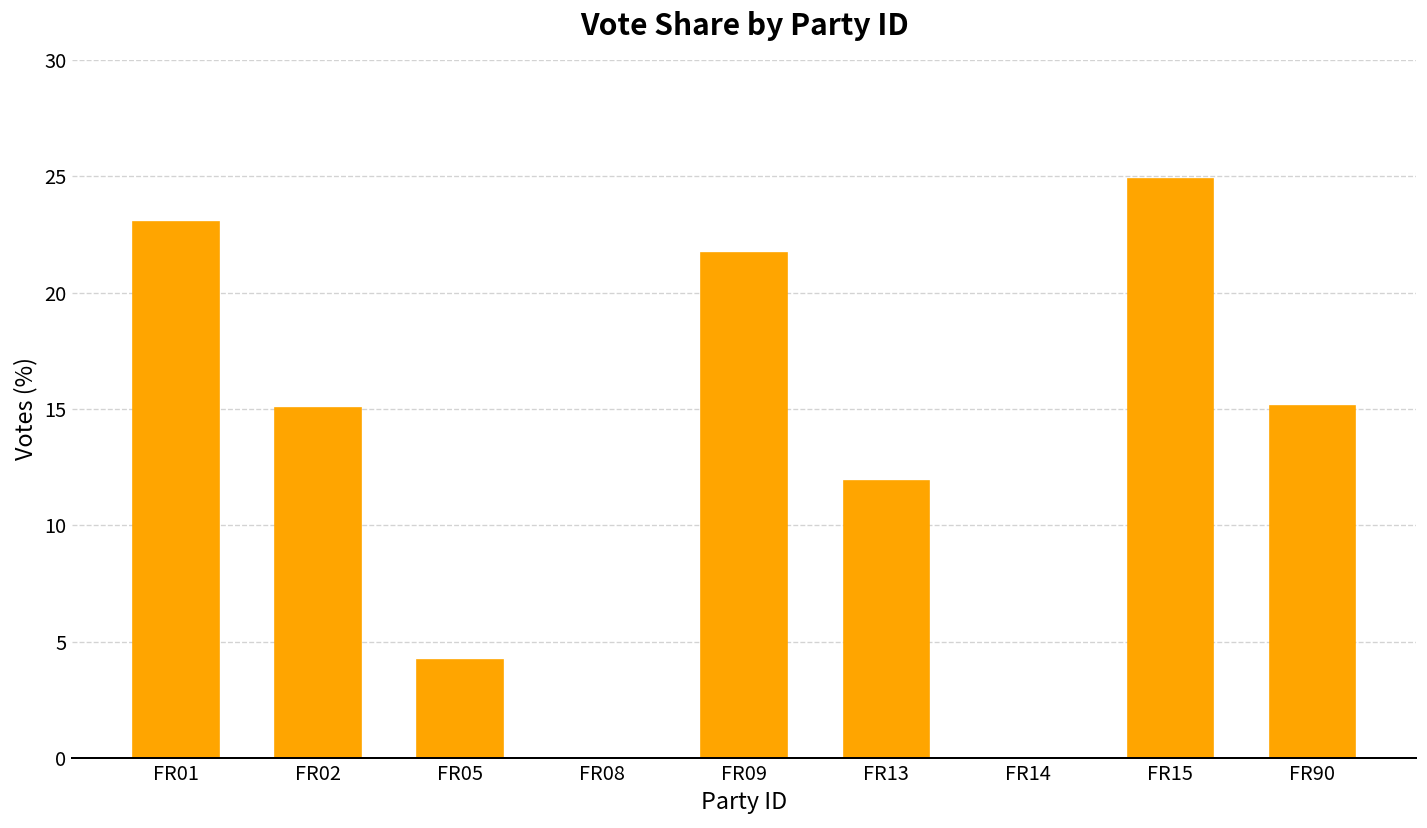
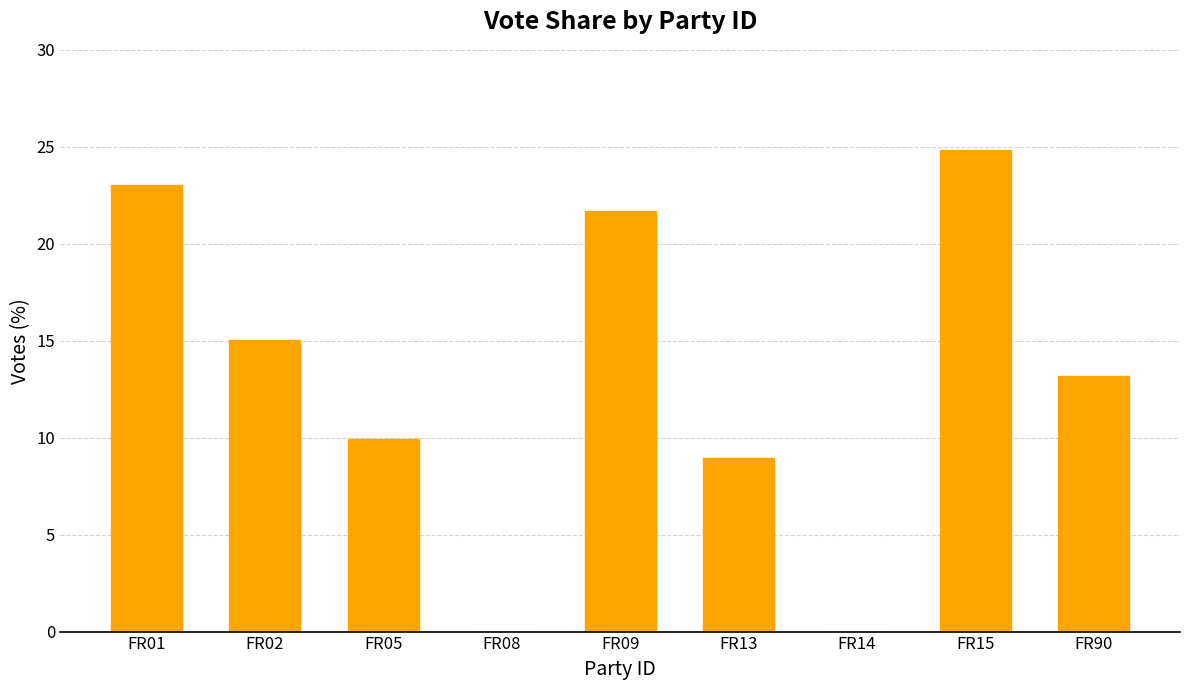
FR05: 4.2 -> 9.9
FR13: 11.9 -> 9.0
FR90: 15.1 -> 13.2
